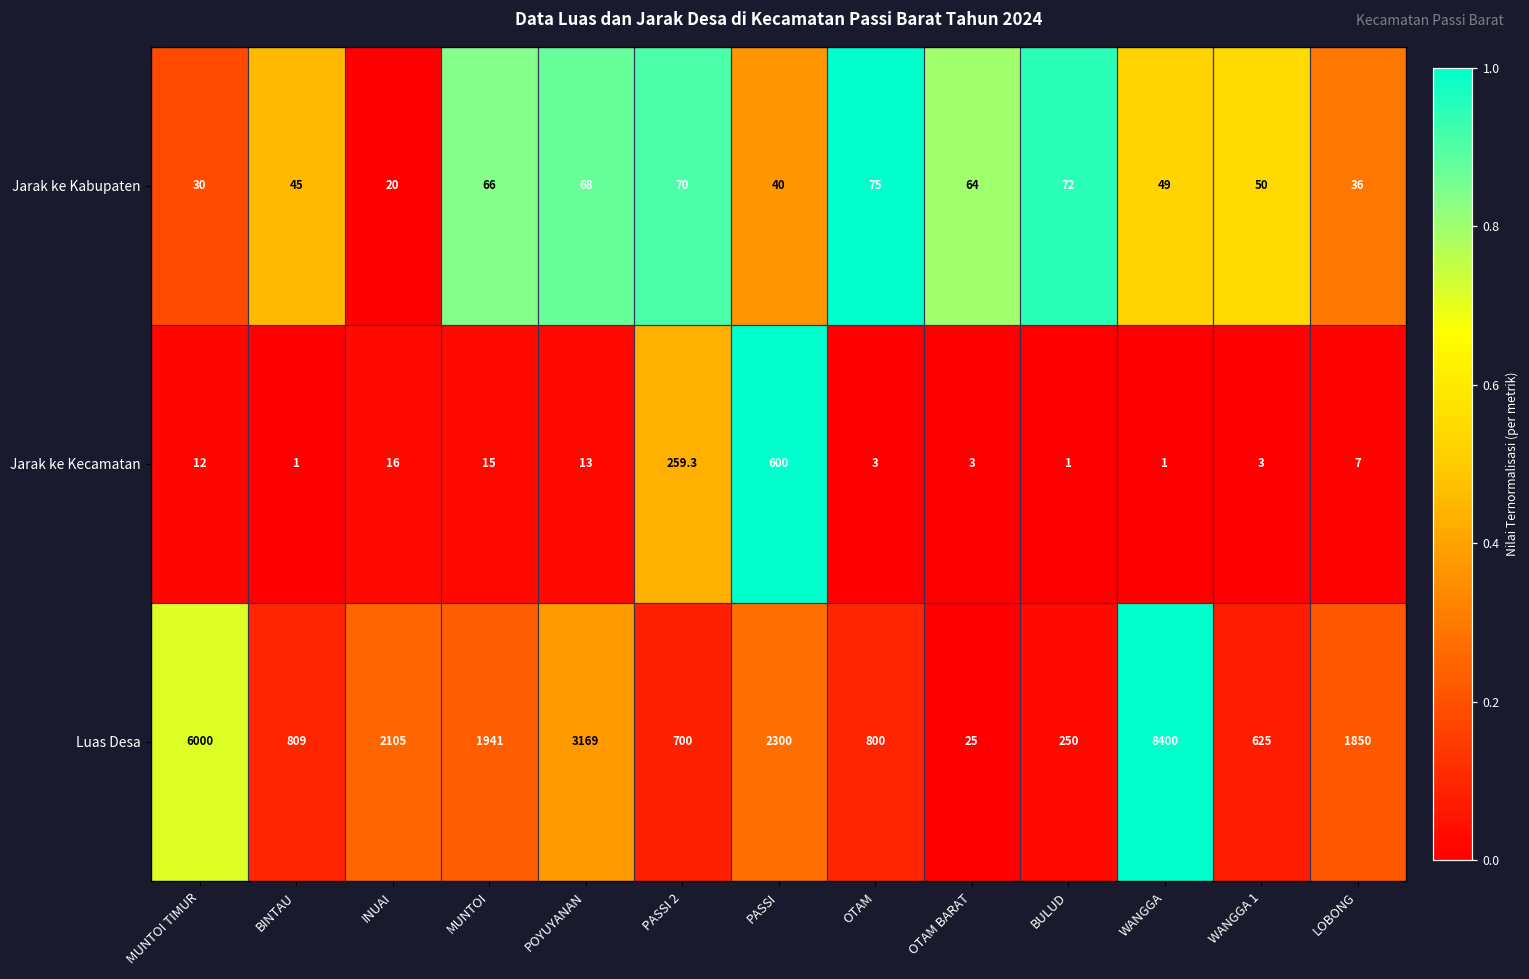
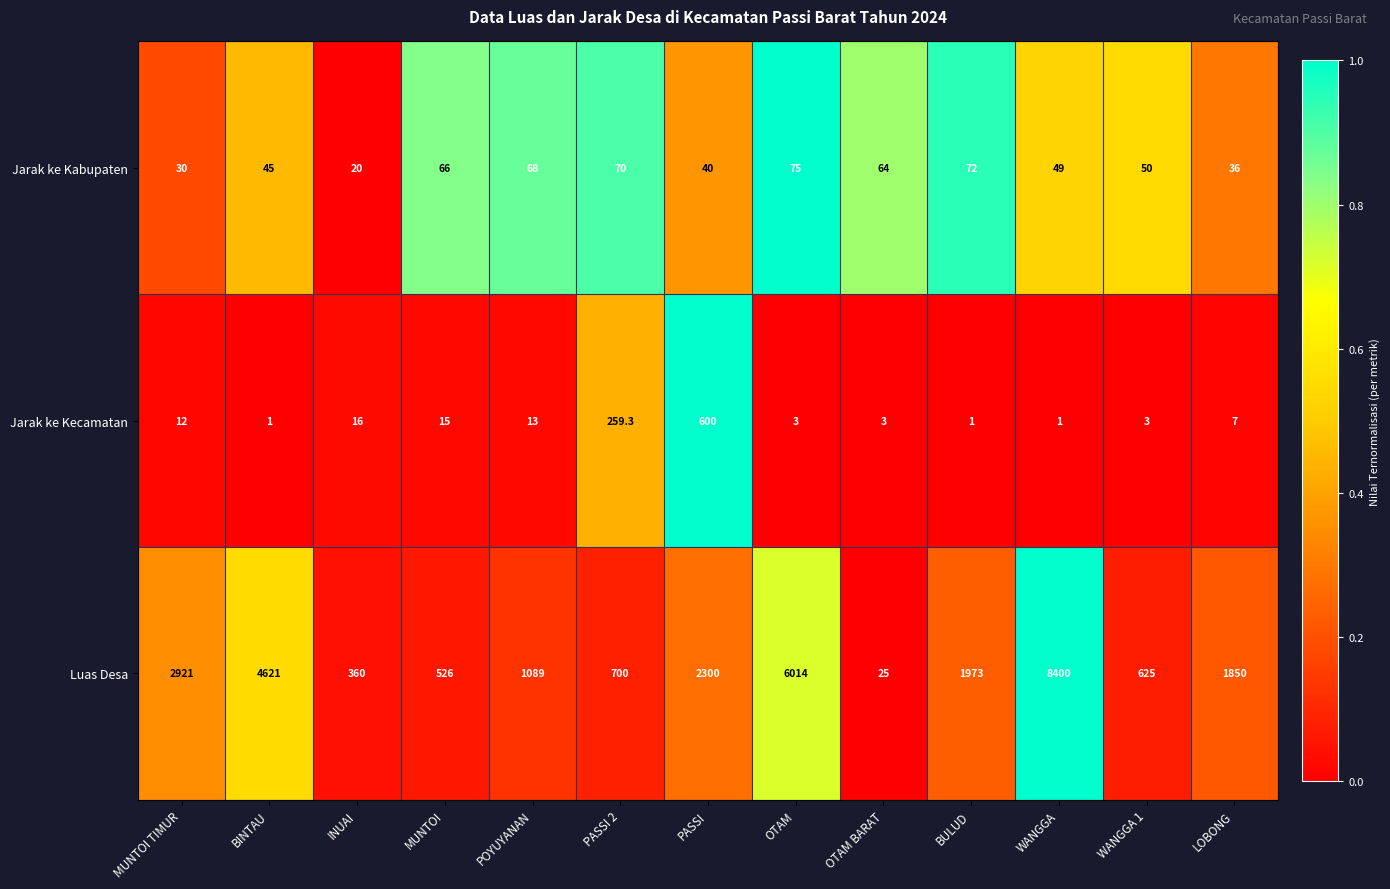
Luas Desa, MUNTOI TIMUR: 6000 -> 2921
Luas Desa, BINTAU: 809 -> 4621
Luas Desa, INUAI: 2105 -> 360
Luas Desa, MUNTOI: 1941 -> 526
Luas Desa, POYUYANAN: 3169 -> 1089
Luas Desa, OTAM: 800 -> 6014
Luas Desa, BULUD: 250 -> 1973
